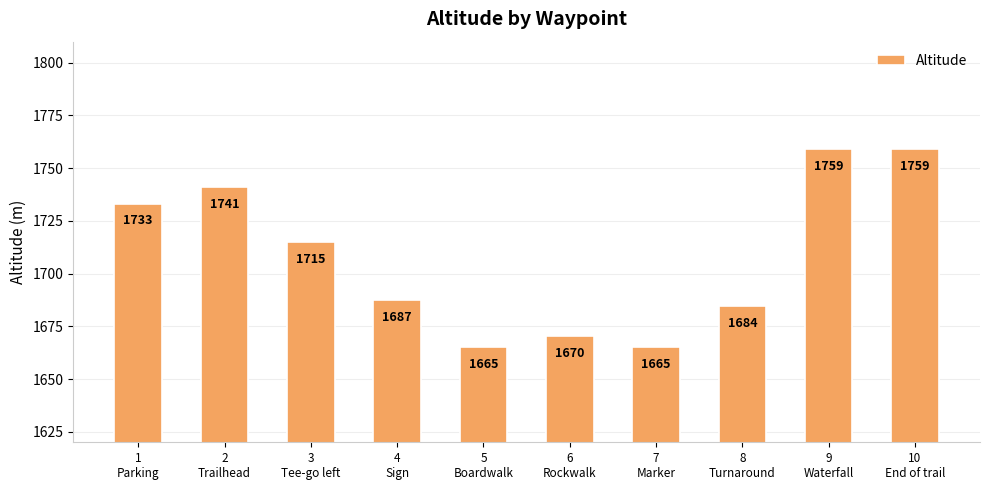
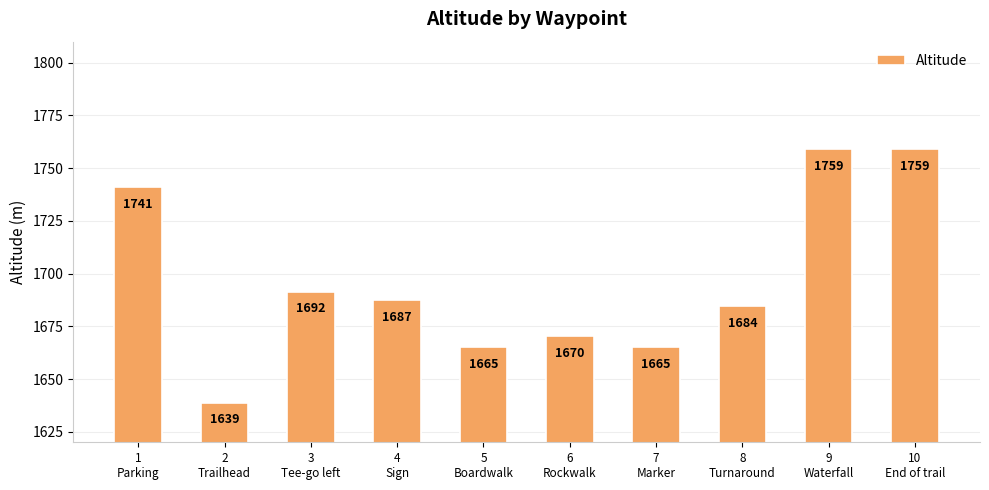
1 Parking: 1733 -> 1741
2 Trailhead: 1741 -> 1639
3 Tee-go left: 1715 -> 1692
